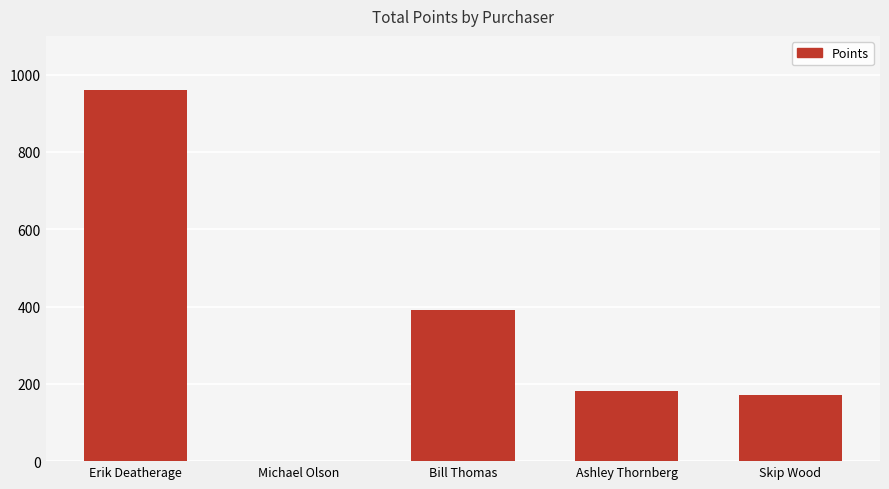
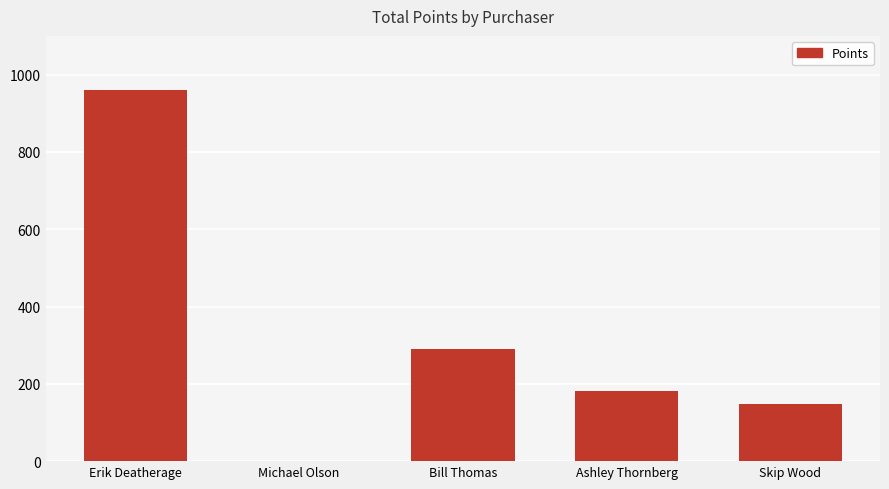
Bill Thomas: 390 -> 290
Skip Wood: 170 -> 150
